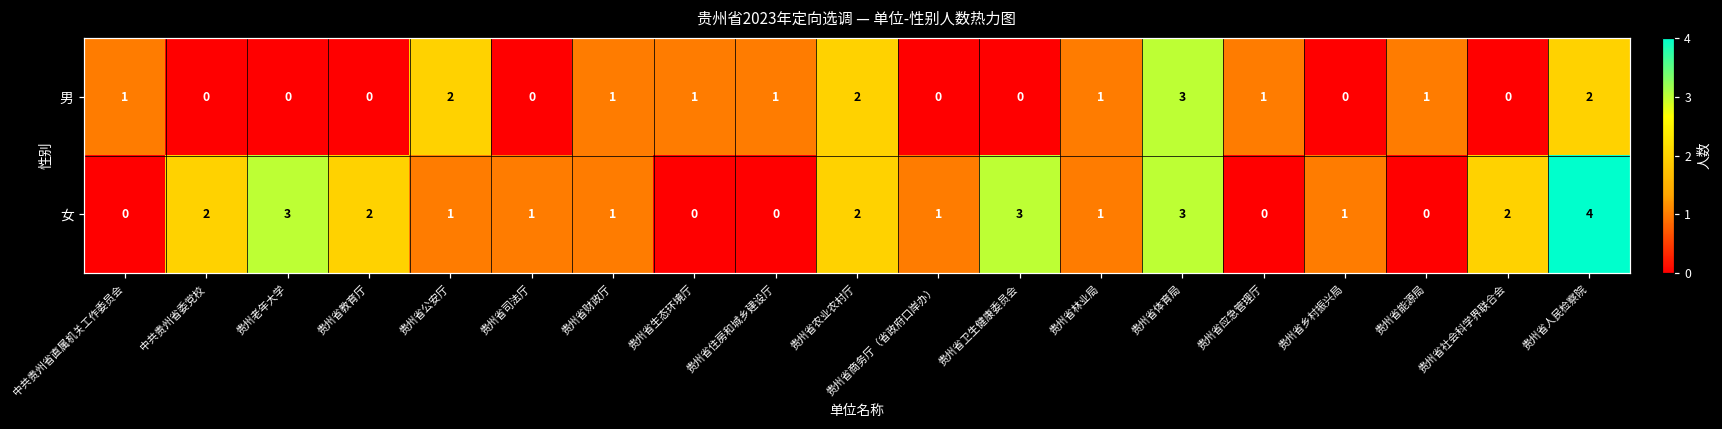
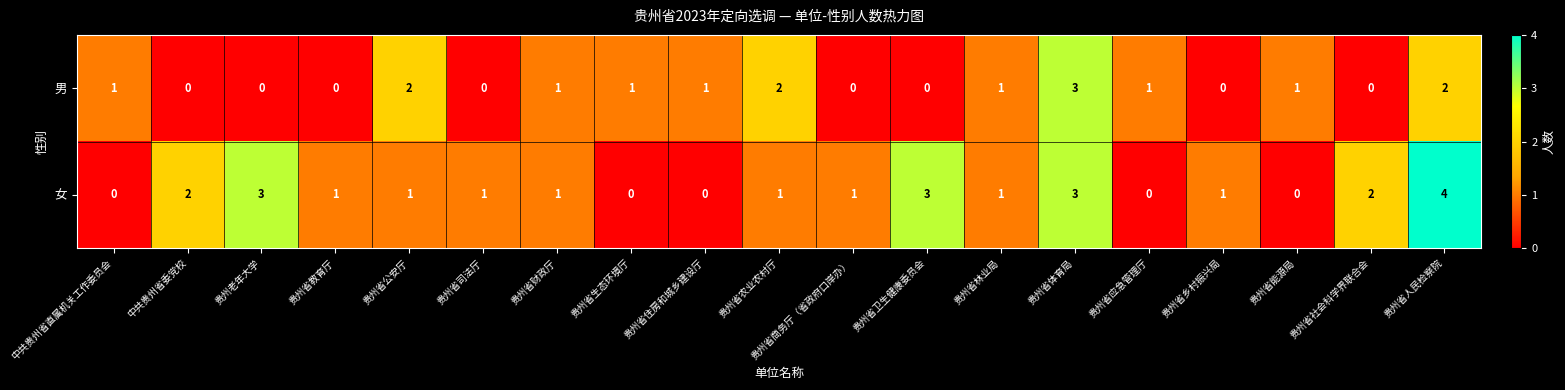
女, 贵州省教育厅: 2 -> 1
女, 贵州省农业农村厅: 2 -> 1
